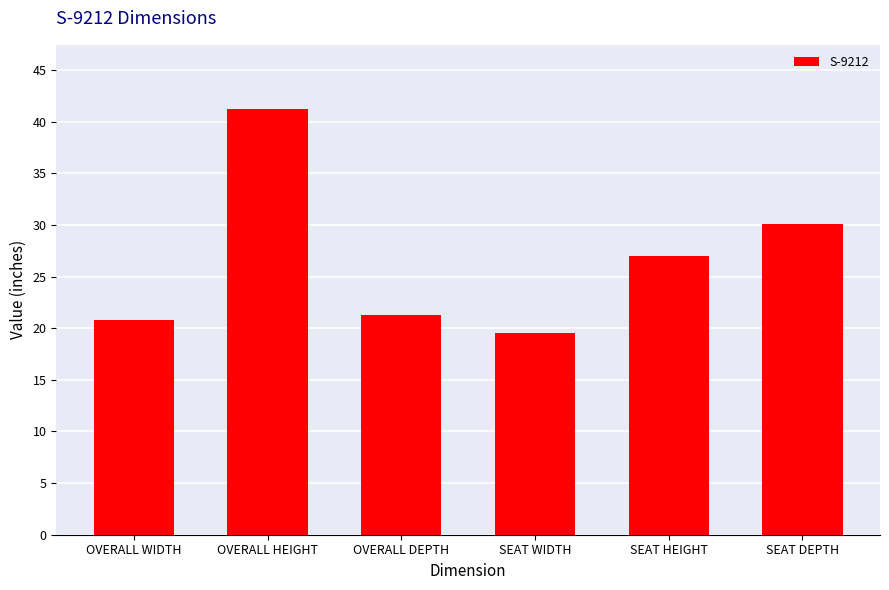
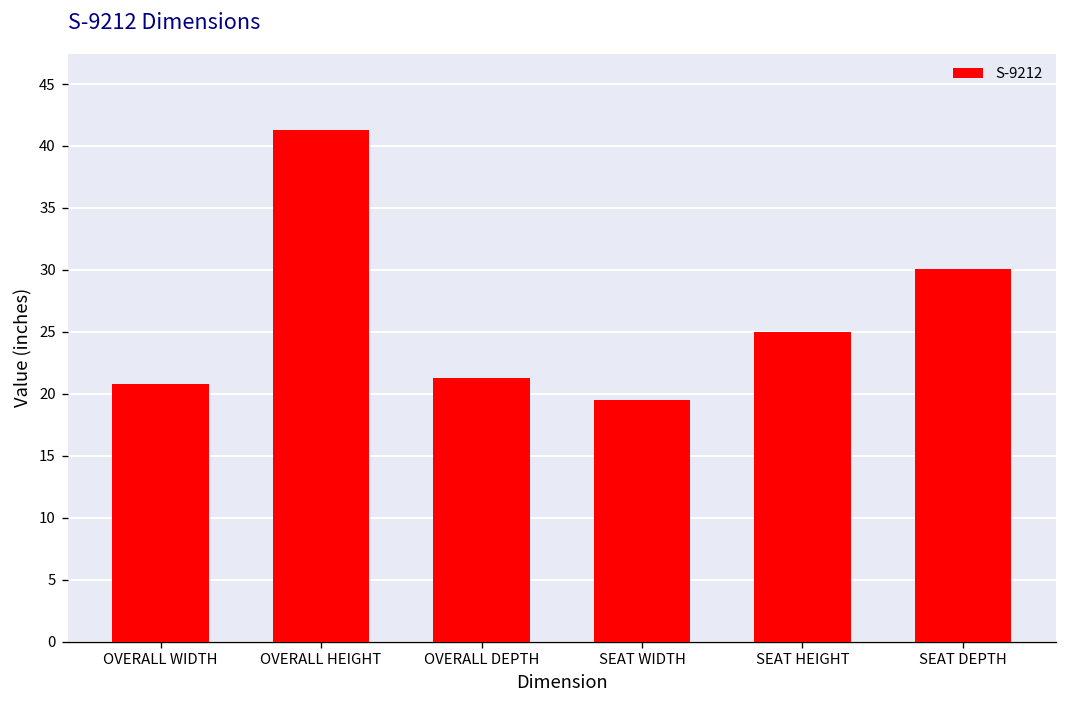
SEAT HEIGHT: 27 -> 25
